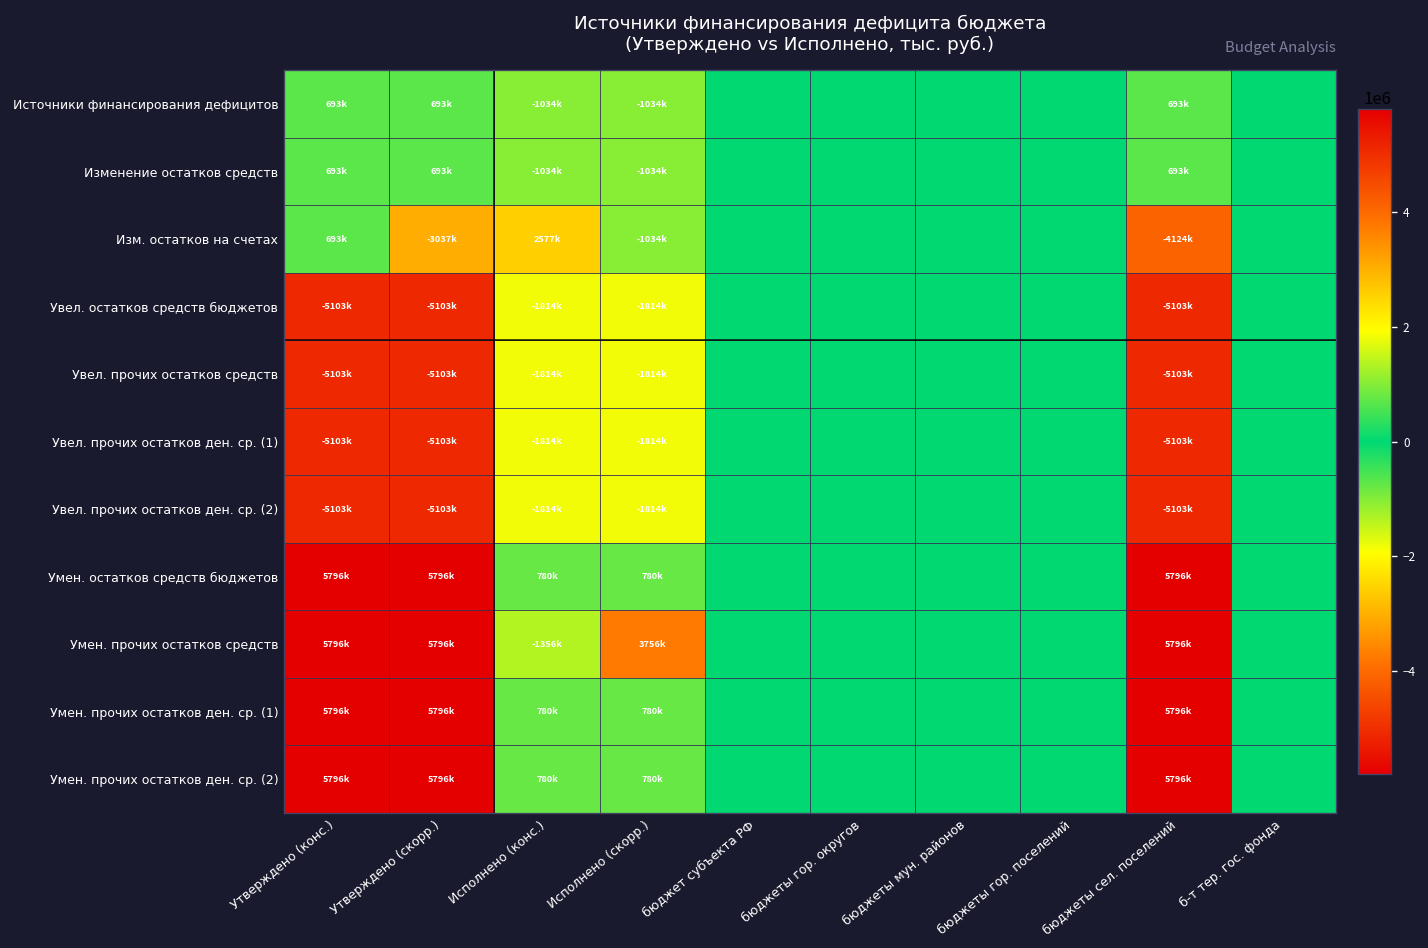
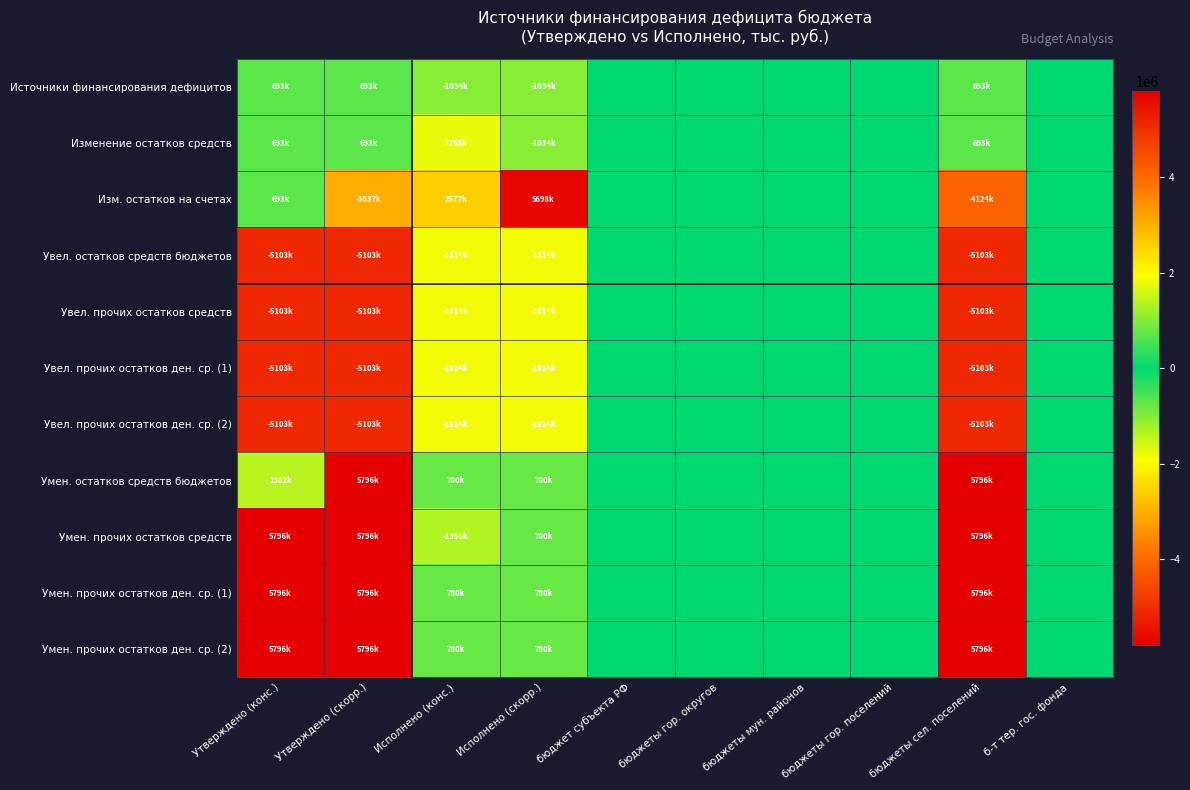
Изменение остатков средств, Исполнено (конс.): -1034k -> 1755k
Изм. остатков на счетах, Исполнено (скорр.): -1034k -> 5698k
Умен. остатков средств бюджетов, Утверждено (конс.): 5796k -> 1381k
Умен. прочих остатков средств, Исполнено (скорр.): 3756k -> 780k
